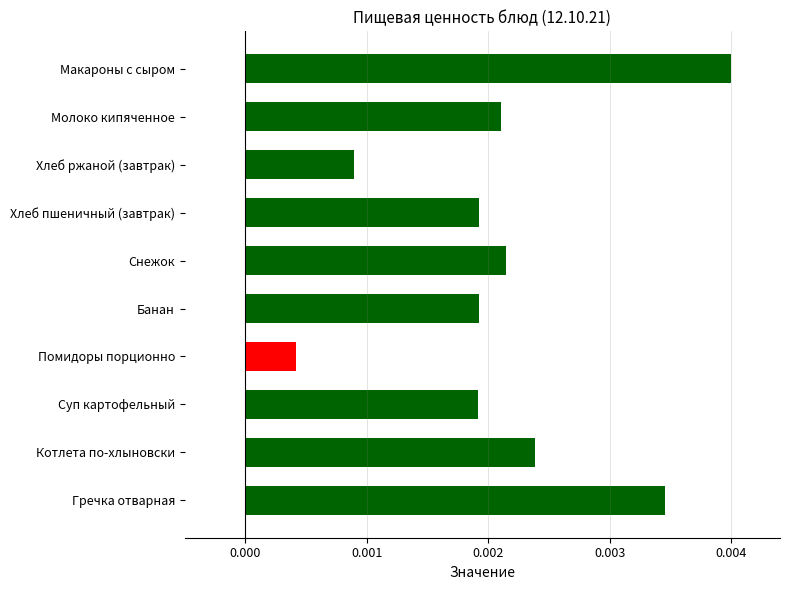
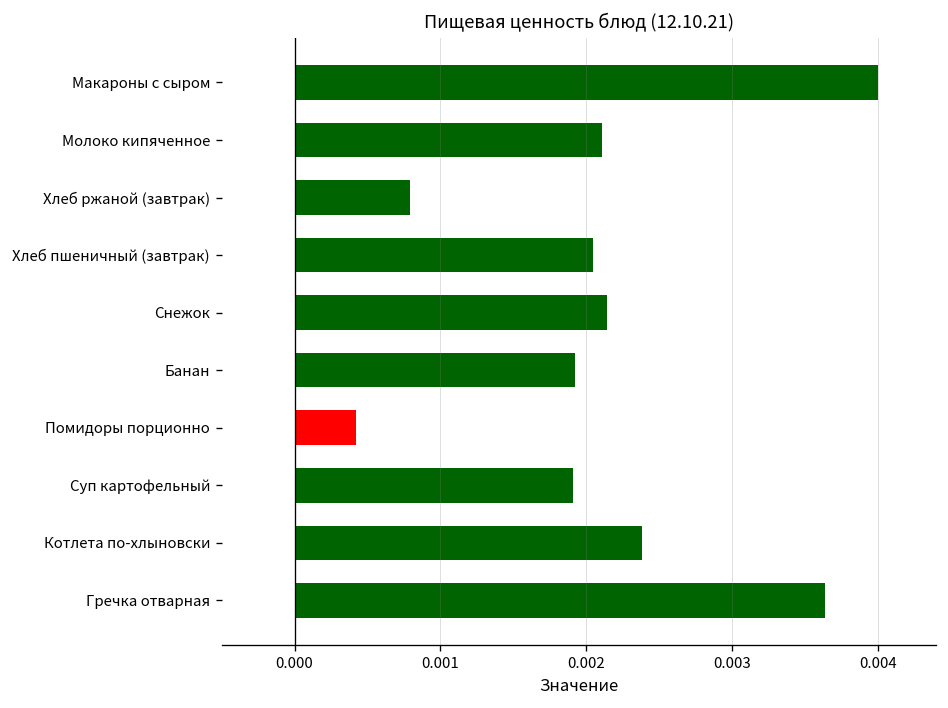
Хлеб ржаной (завтрак): 0.00089 -> 0.00079
Хлеб пшеничный (завтрак): 0.00192 -> 0.00205
Гречка отварная: 0.00345 -> 0.00364
